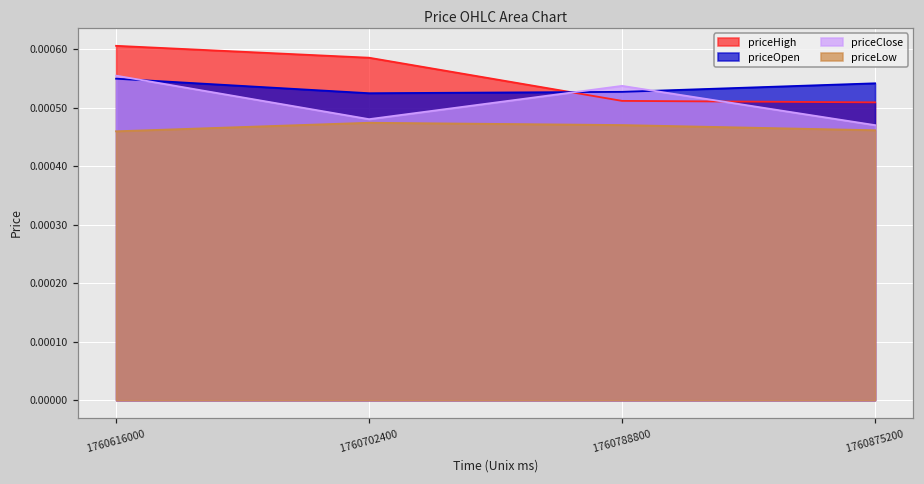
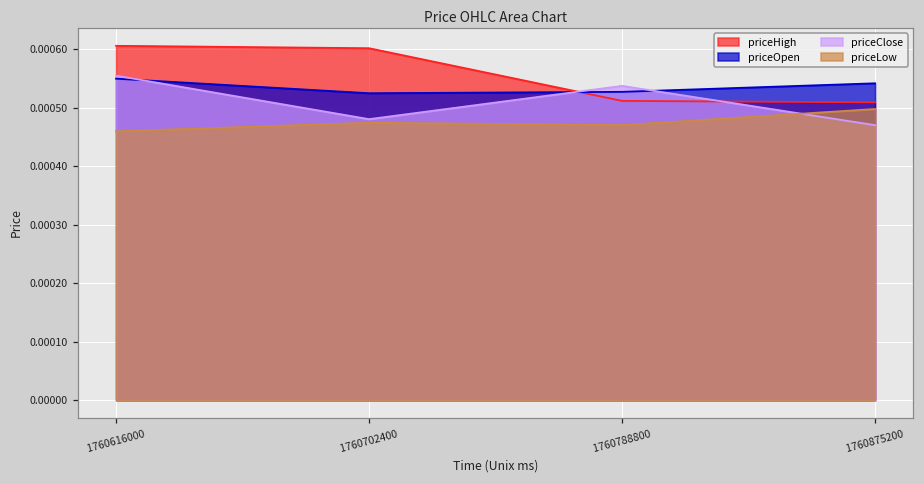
priceHigh, 1760702400: 0.00059 -> 0.00060
priceLow, 1760875200: 0.00046 -> 0.00050
